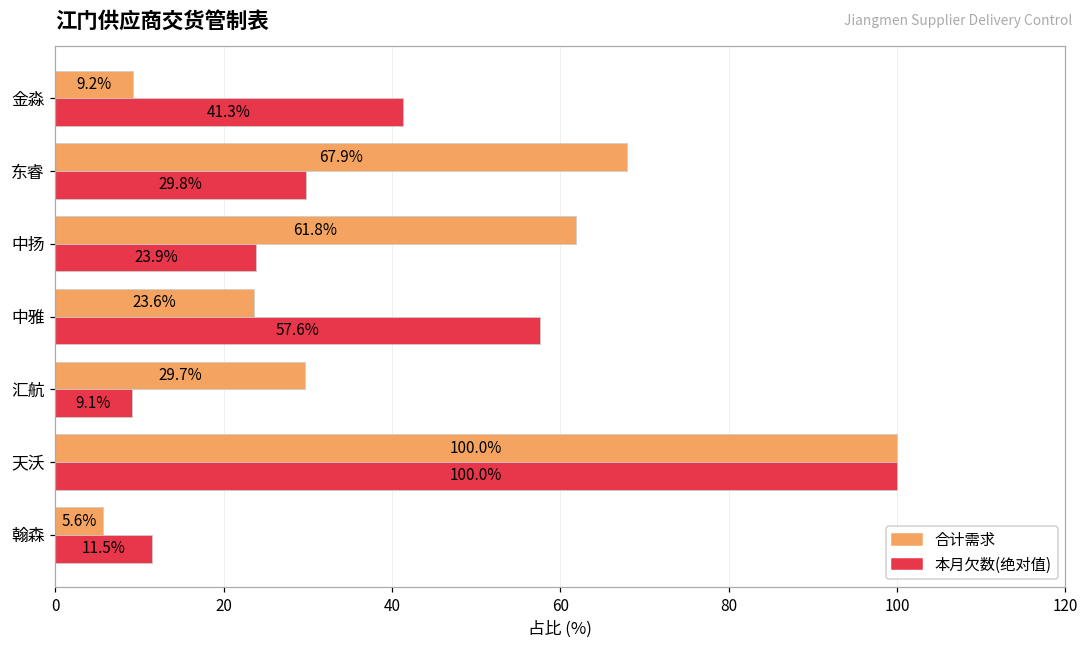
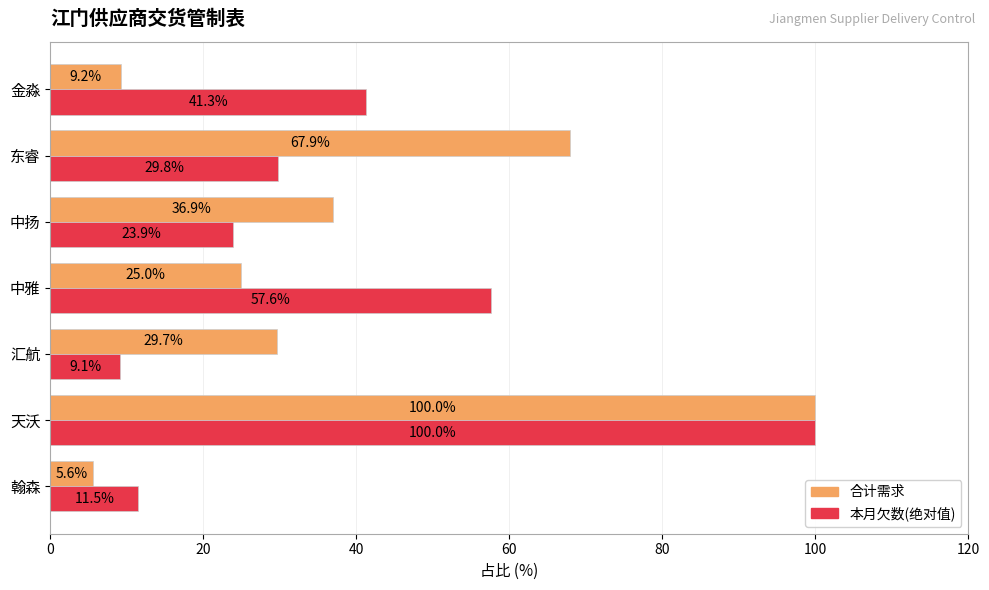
合计需求, 中扬: 61.8% -> 36.9%
合计需求, 中雅: 23.6% -> 25.0%
